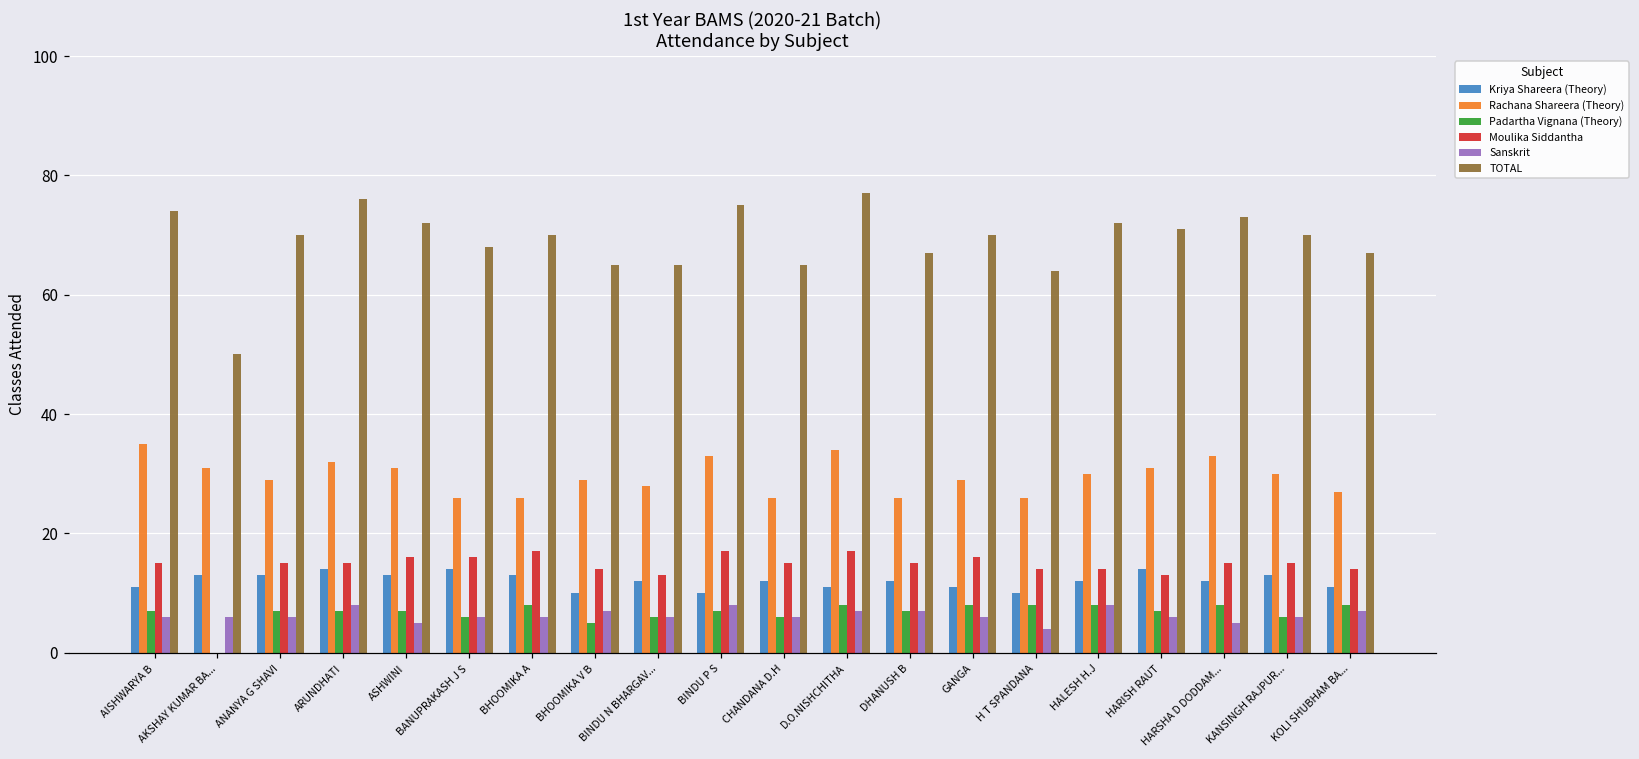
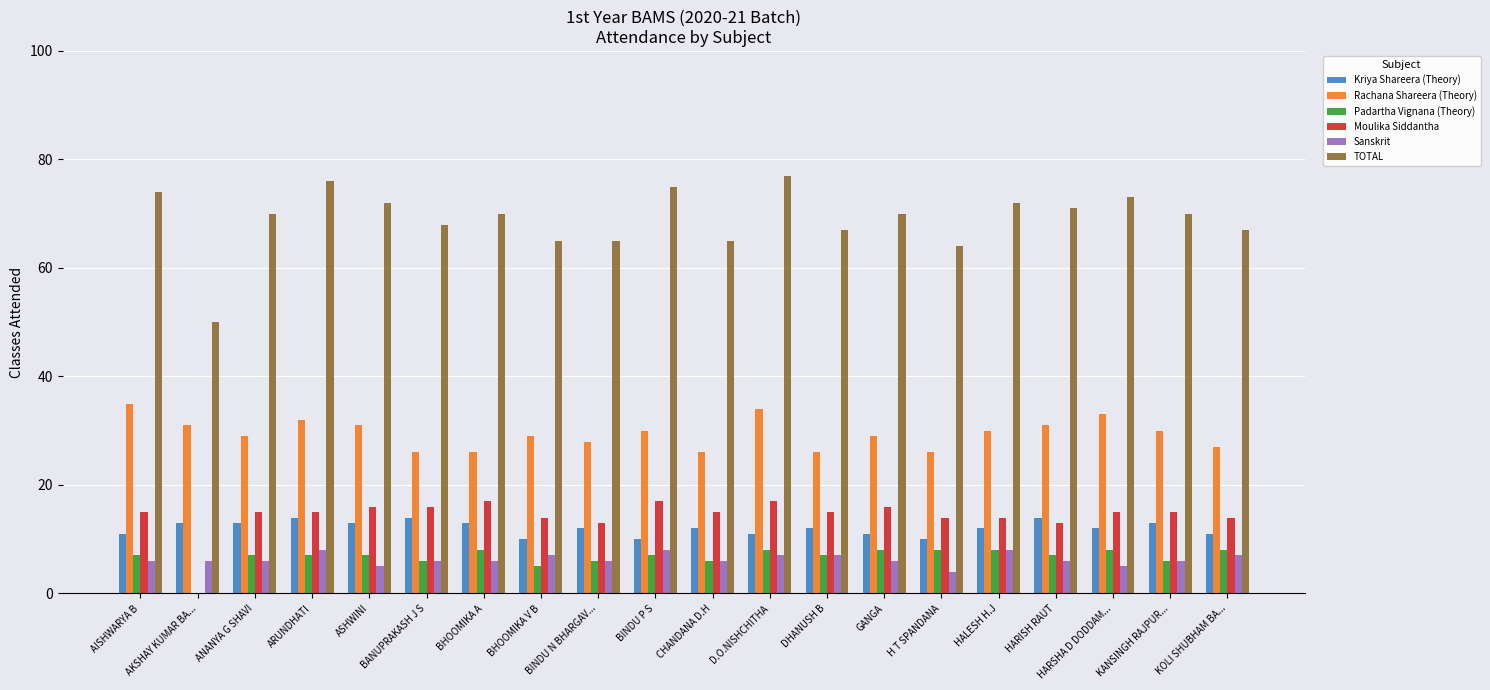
Rachana Shareera (Theory), BINDU P S: 33 -> 30
